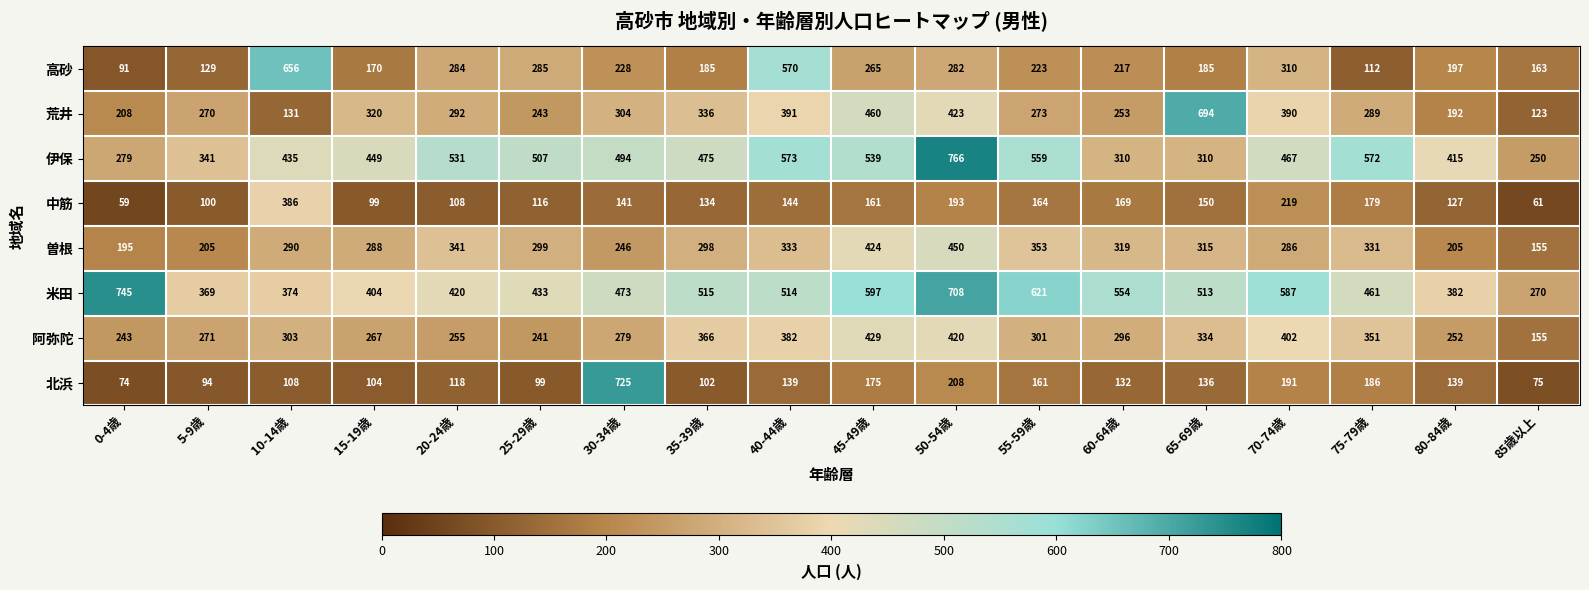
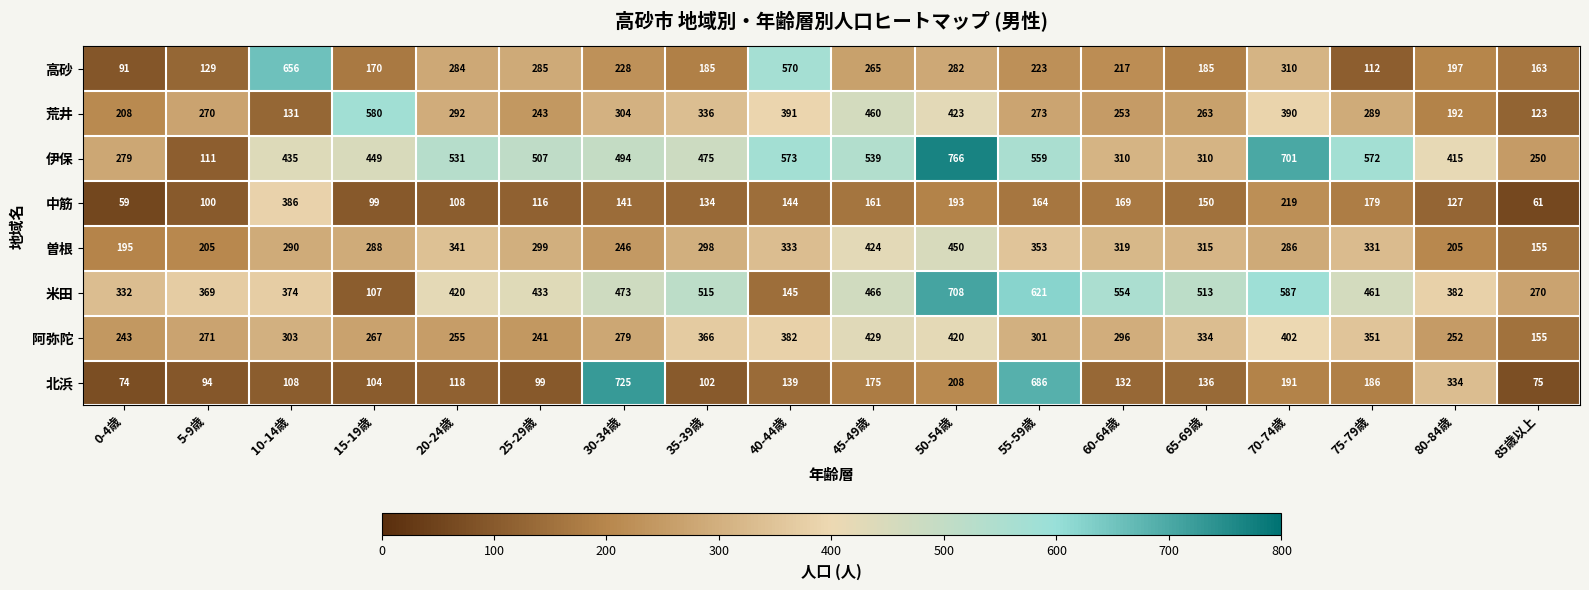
荒井, 15-19歳: 320 -> 580
荒井, 65-69歳: 694 -> 263
伊保, 5-9歳: 341 -> 111
伊保, 70-74歳: 467 -> 701
米田, 0-4歳: 745 -> 332
米田, 15-19歳: 404 -> 107
米田, 40-44歳: 514 -> 145
米田, 45-49歳: 597 -> 466
北浜, 55-59歳: 161 -> 686
北浜, 80-84歳: 139 -> 334
